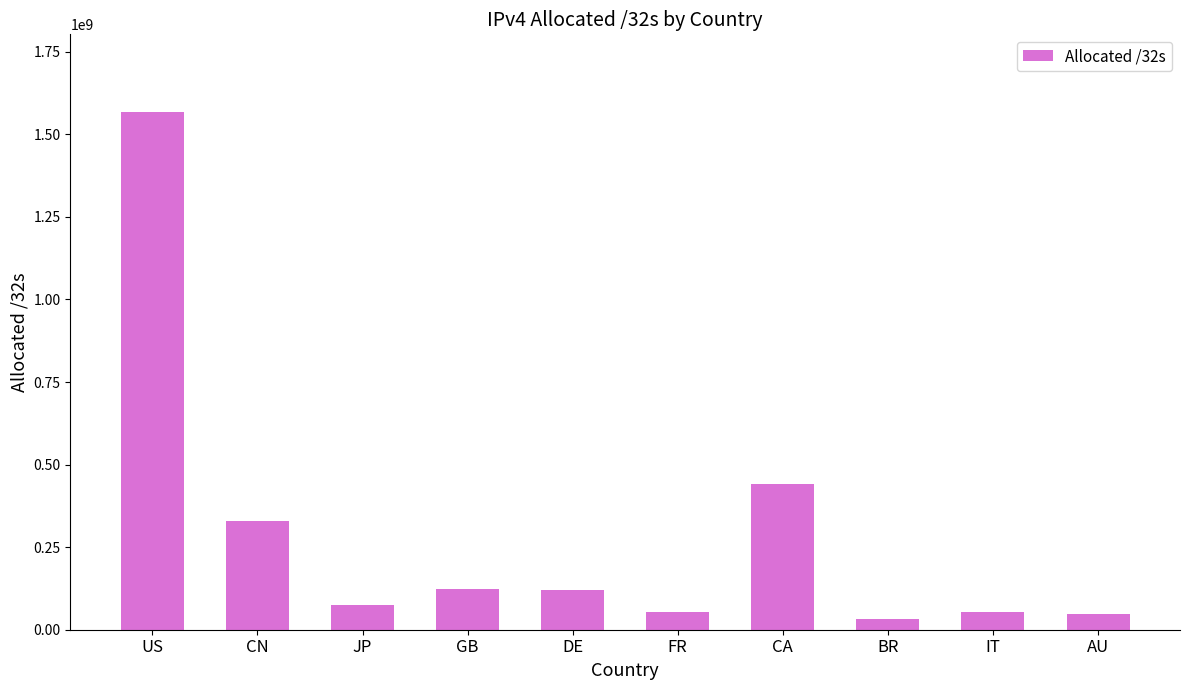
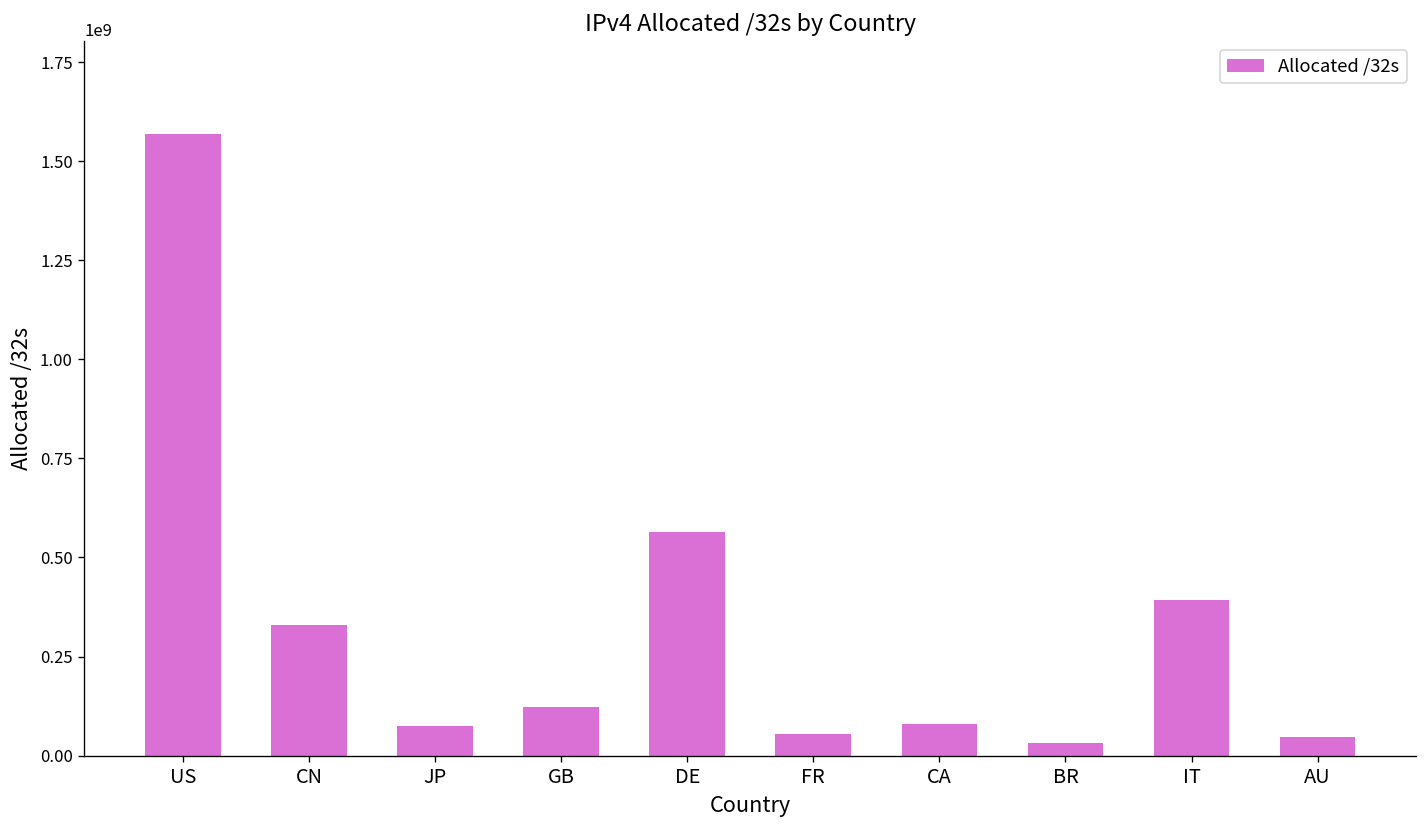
DE: 120000000 -> 560000000
CA: 440000000 -> 80000000
IT: 50000000 -> 390000000
